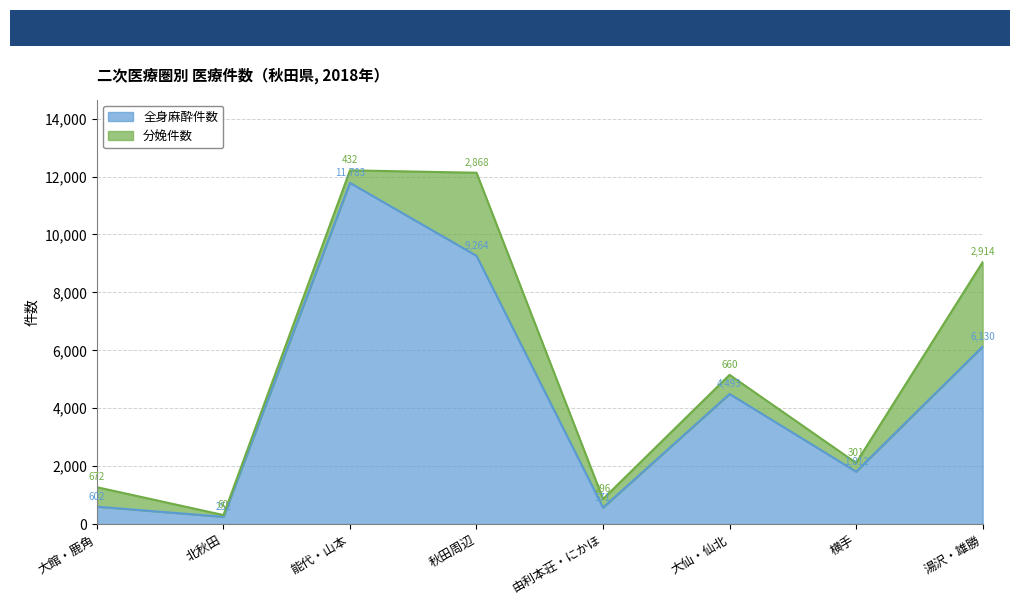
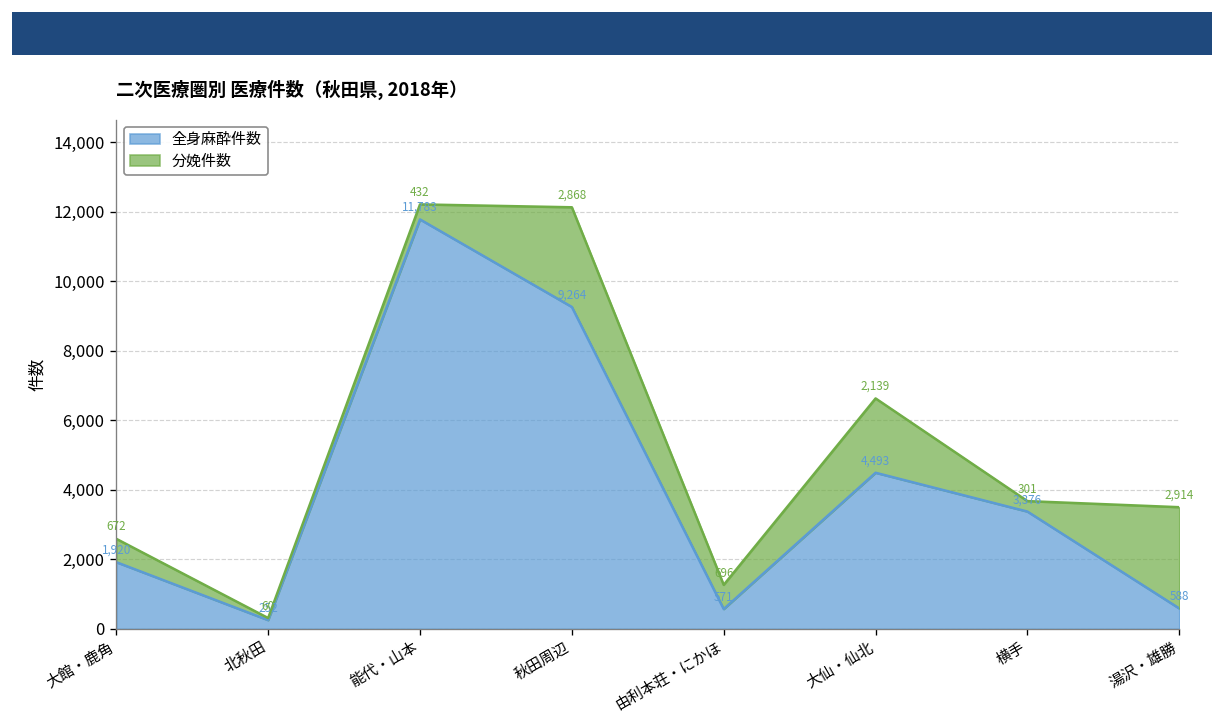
全身麻酔件数, 大館・鹿角: 602 -> 1,920
分娩件数, 由利本荘・にかほ: 296 -> 696
分娩件数, 大仙・仙北: 660 -> 2,139
全身麻酔件数, 横手: 1,812 -> 3,376
全身麻酔件数, 湯沢・雄勝: 6,130 -> 588
